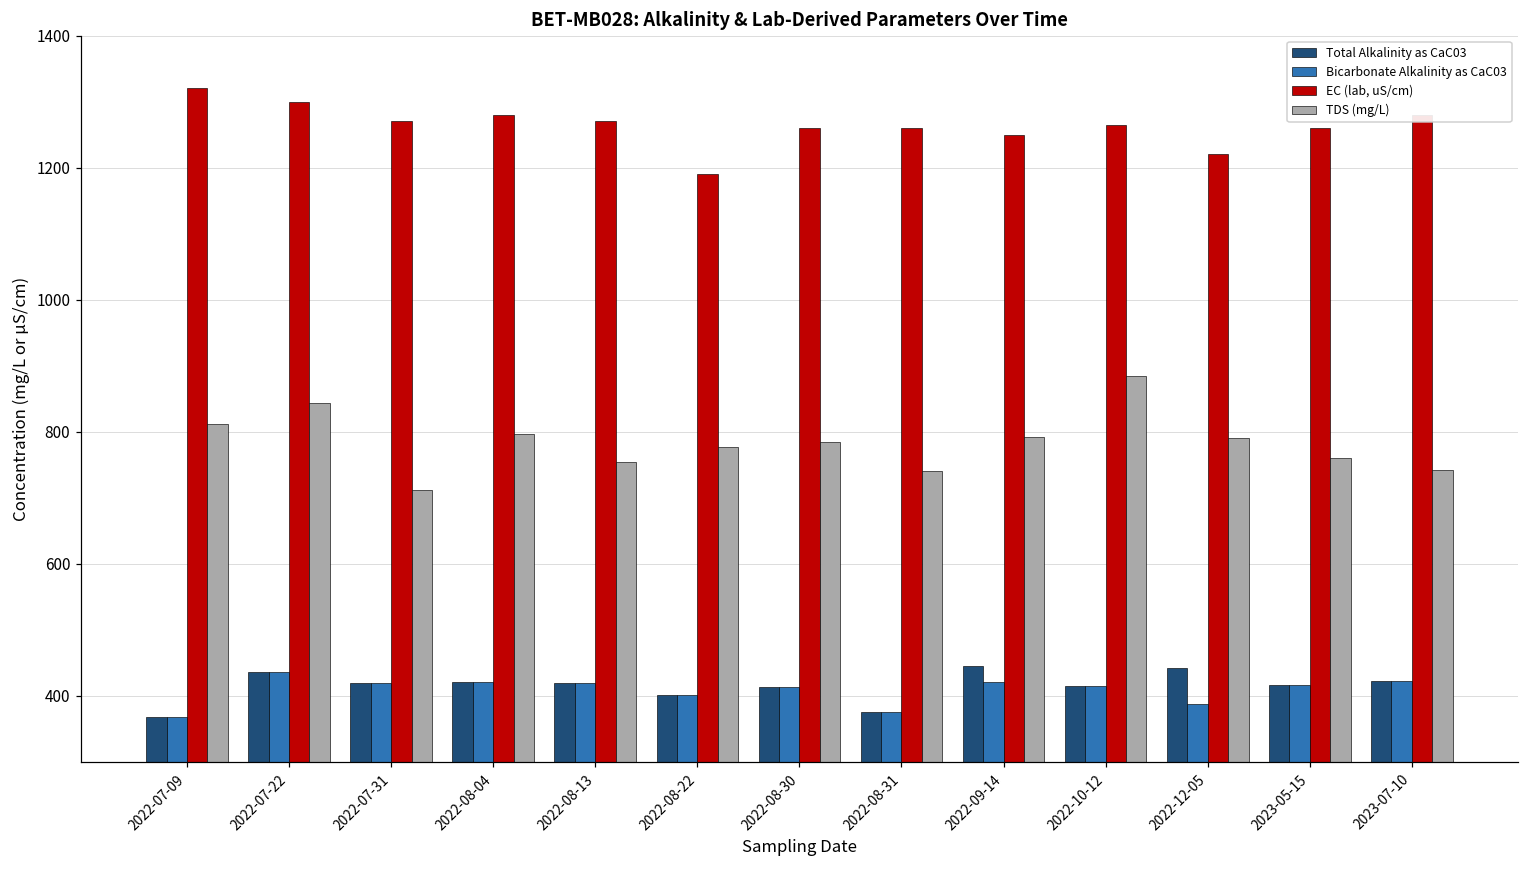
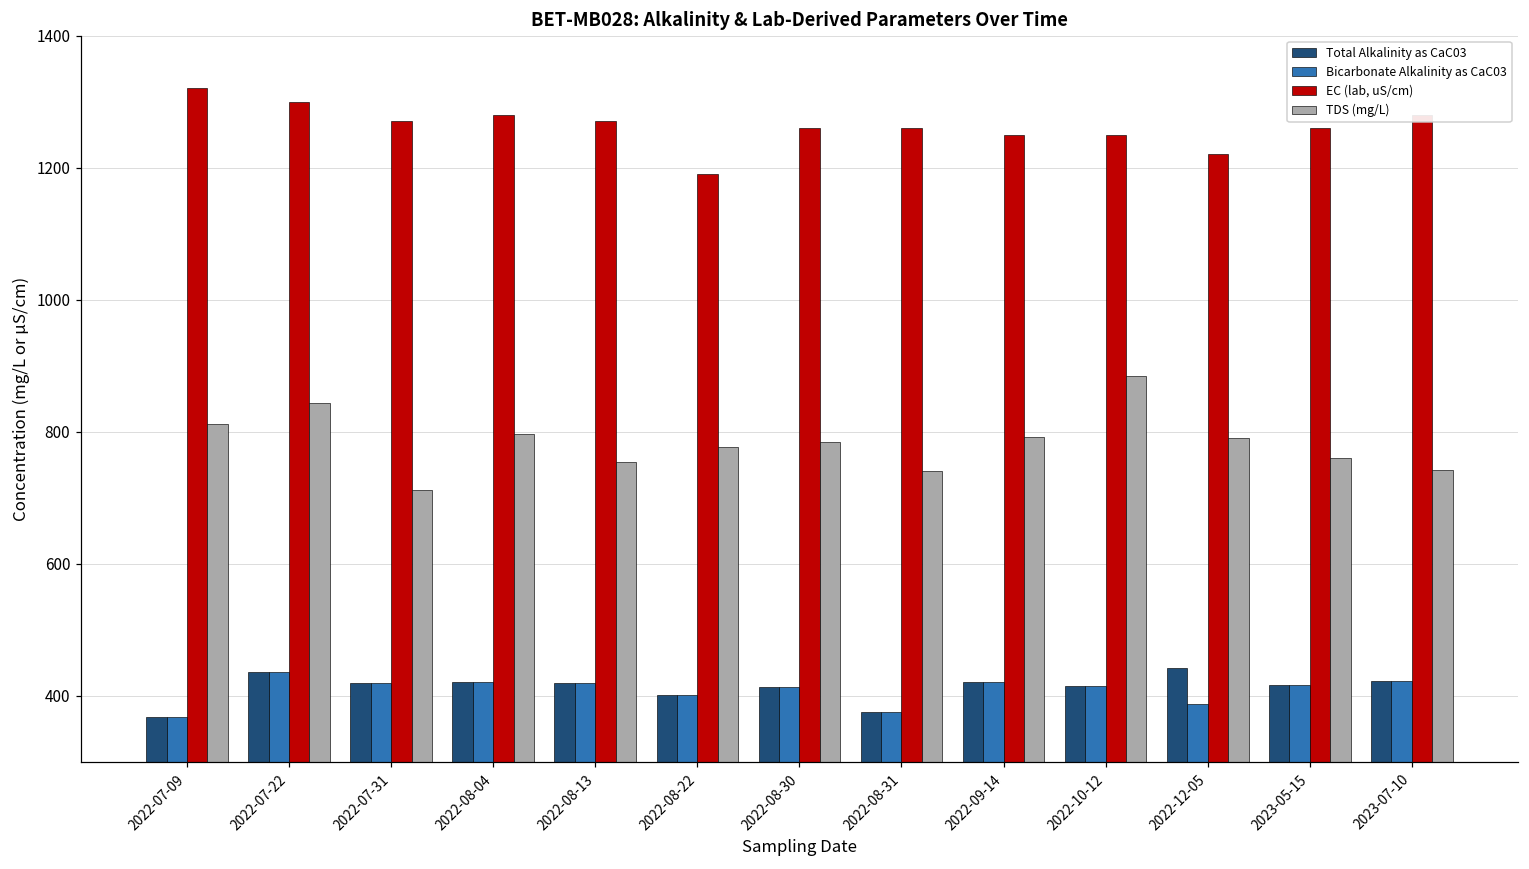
Total Alkalinity as CaC03, 2022-09-14: 450 -> 420
EC (lab, uS/cm), 2022-10-12: 1260 -> 1250
